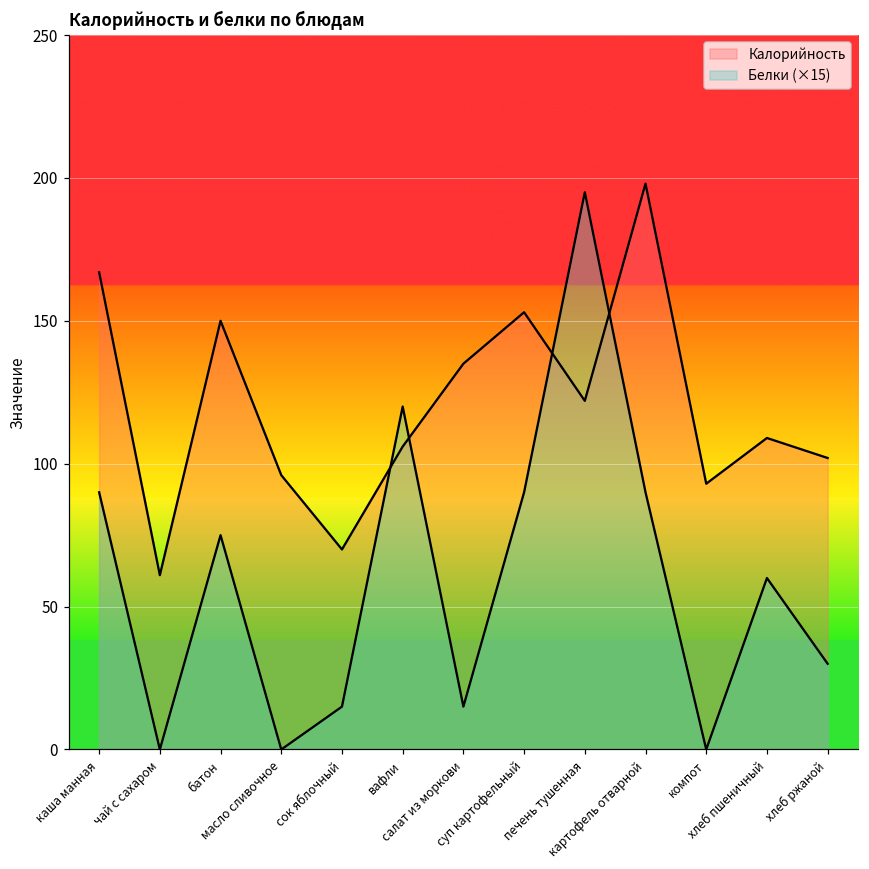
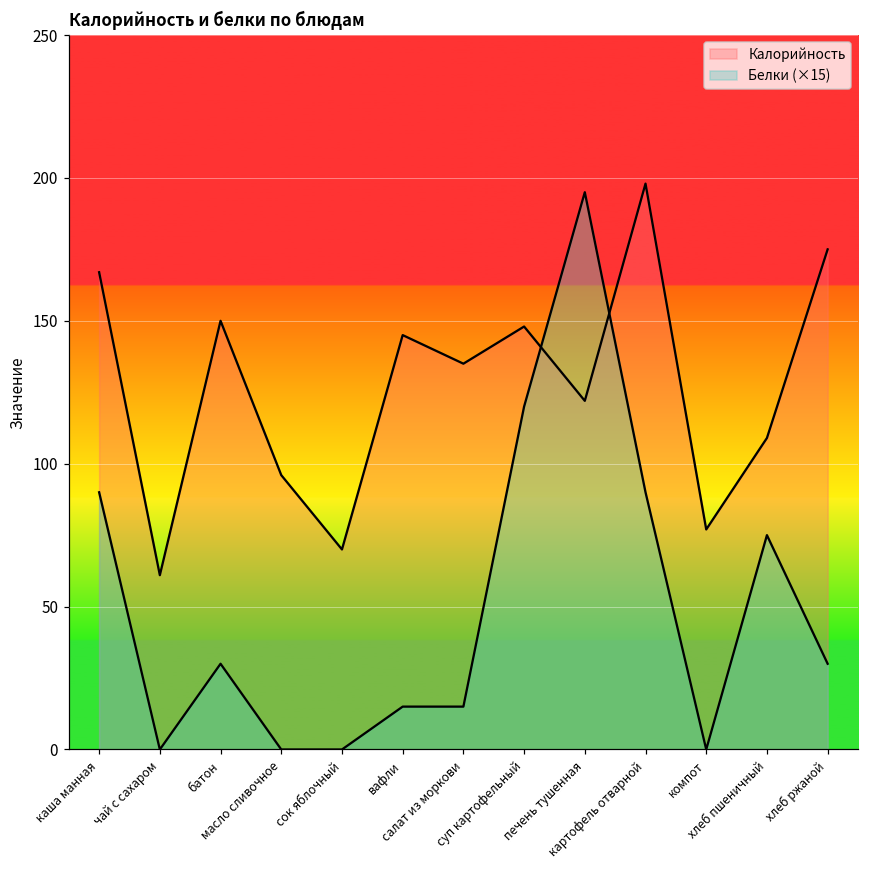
Белки (×15), батон: 75 -> 30
Белки (×15), сок яблочный: 15 -> 0
Калорийность, вафли: 106 -> 145
Белки (×15), вафли: 120 -> 15
Калорийность, суп картофельный: 153 -> 148
Белки (×15), суп картофельный: 90 -> 120
Калорийность, компот: 93 -> 77
Белки (×15), хлеб пшеничный: 60 -> 75
Калорийность, хлеб ржаной: 102 -> 175
